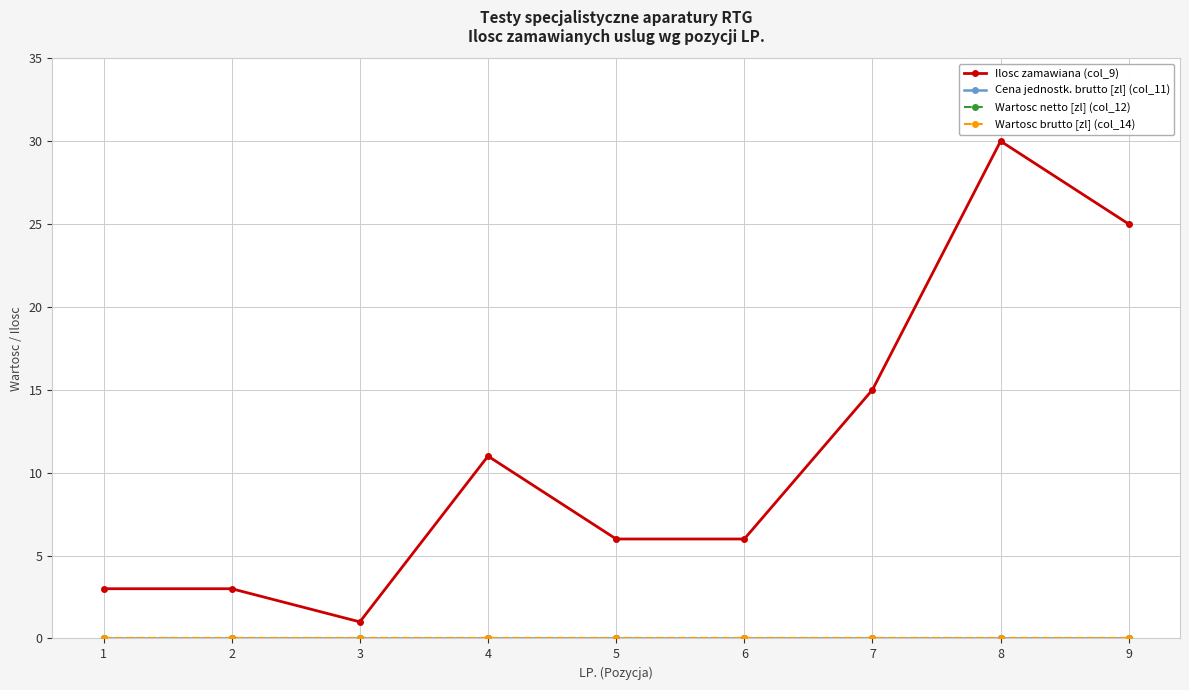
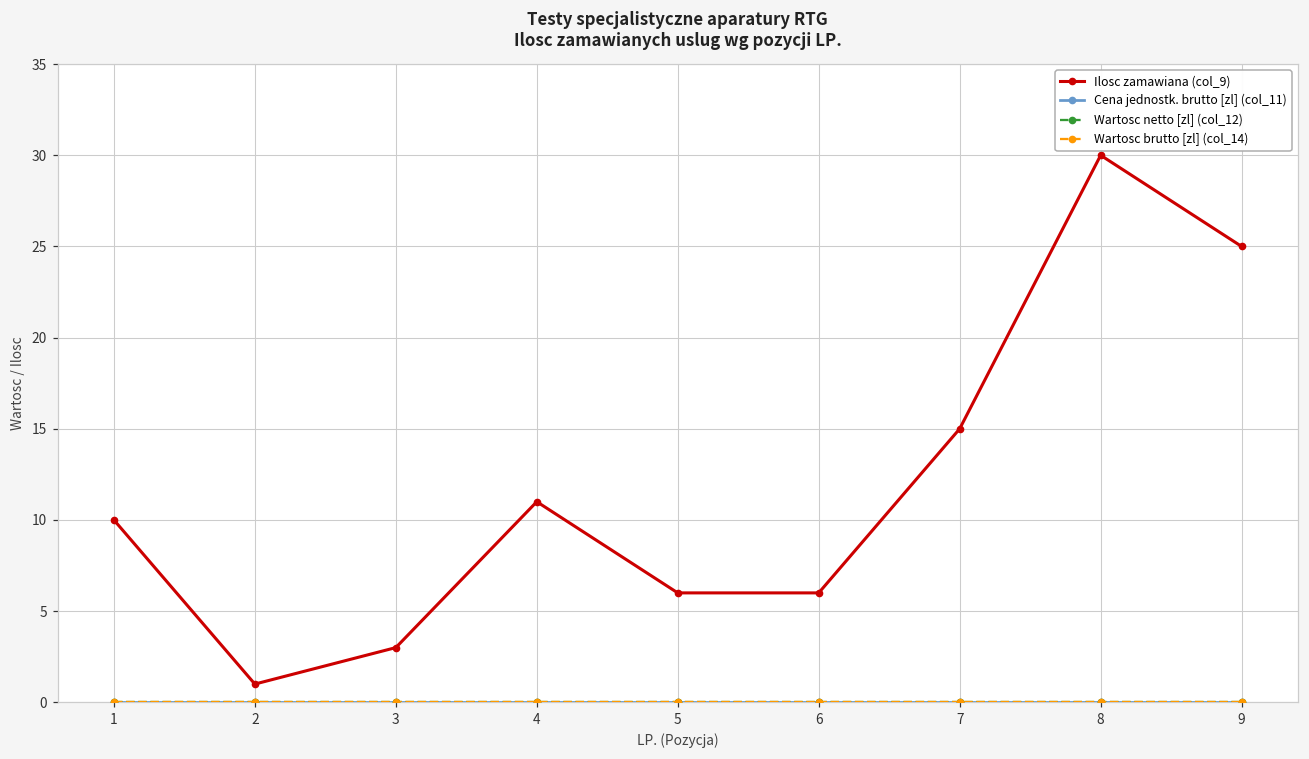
Ilosc zamawiana (col_9), 1: 3 -> 10
Ilosc zamawiana (col_9), 2: 3 -> 1
Ilosc zamawiana (col_9), 3: 1 -> 3
